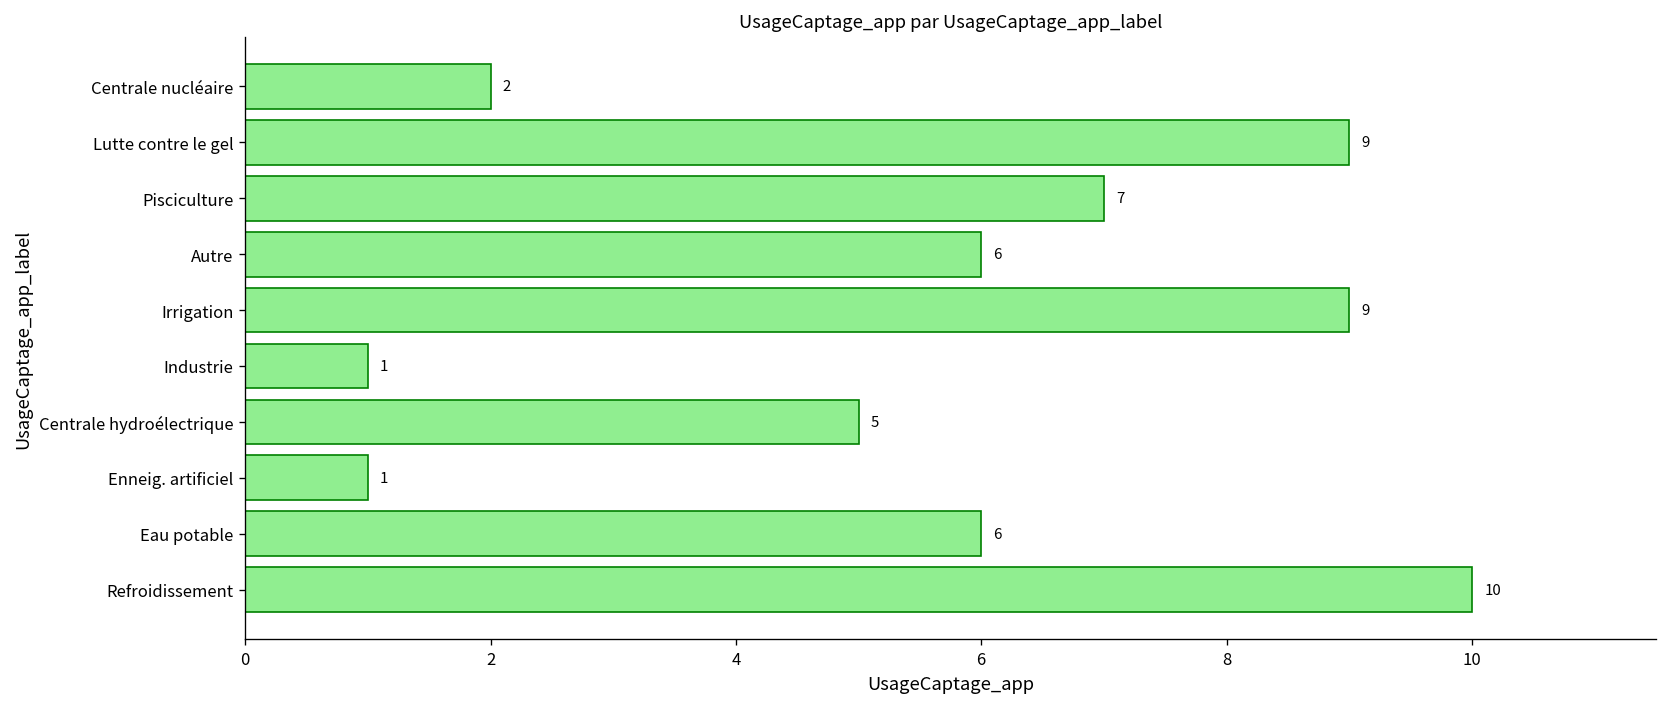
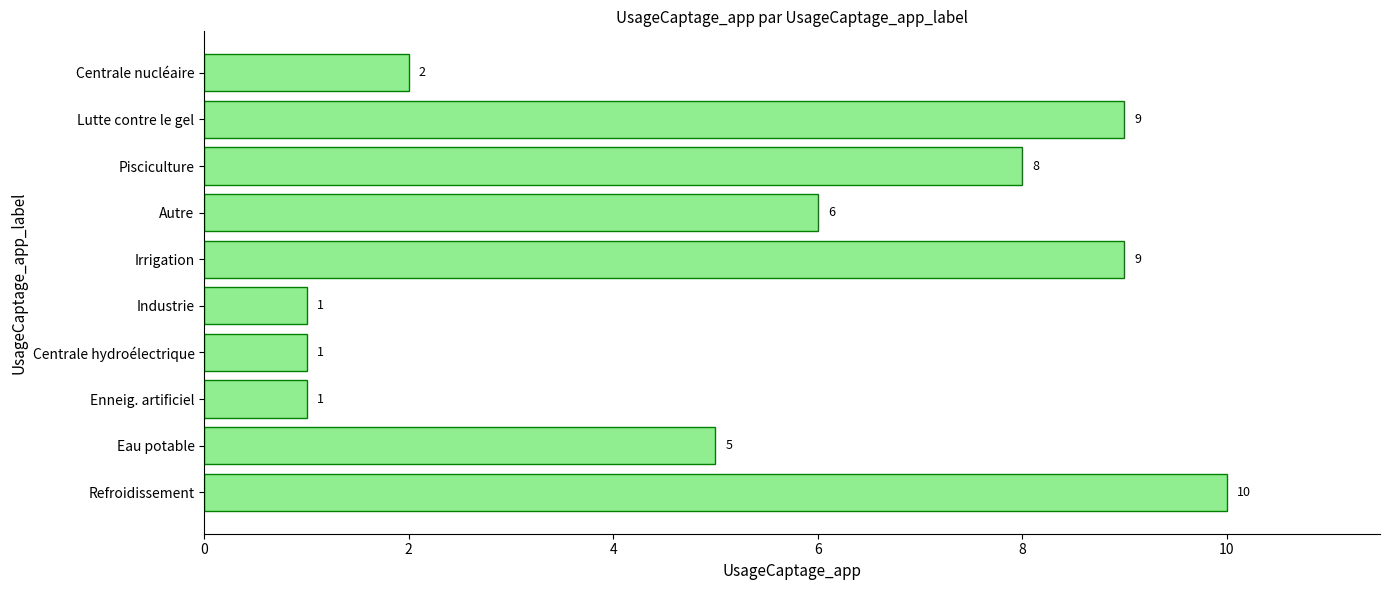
Pisciculture: 7 -> 8
Centrale hydroélectrique: 5 -> 1
Eau potable: 6 -> 5
